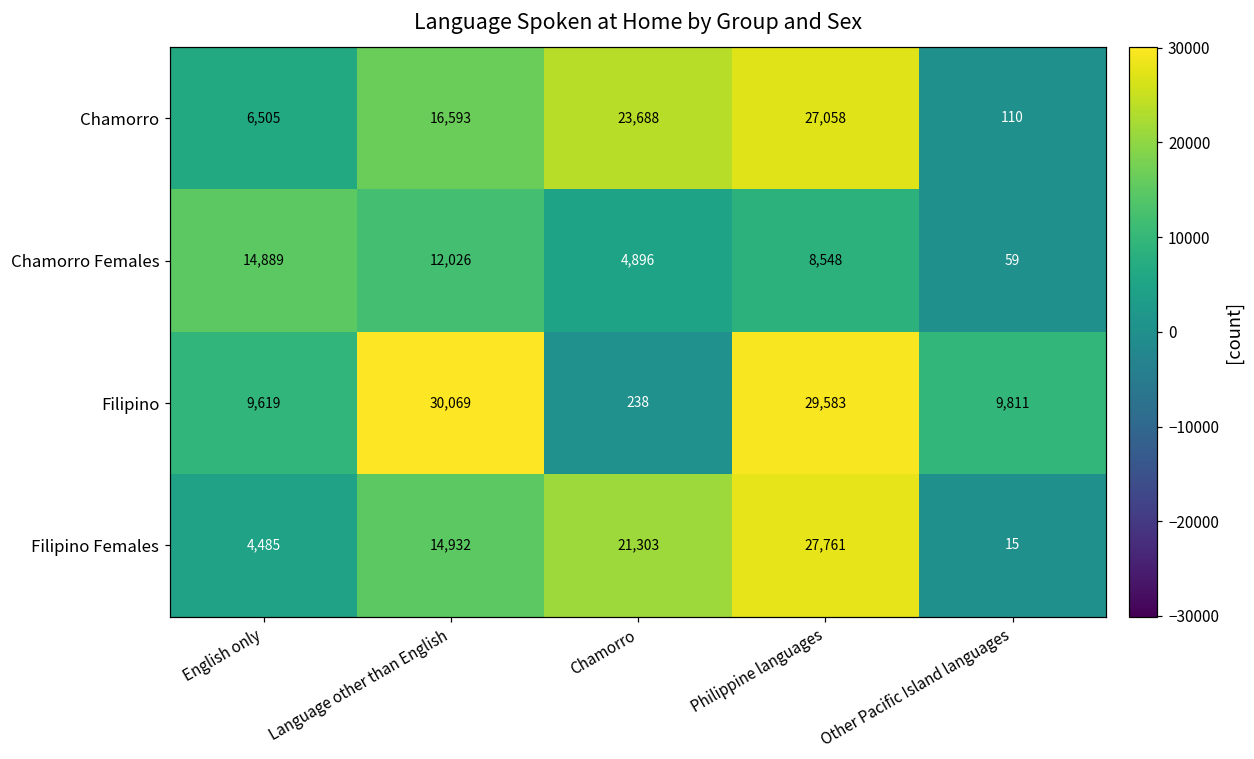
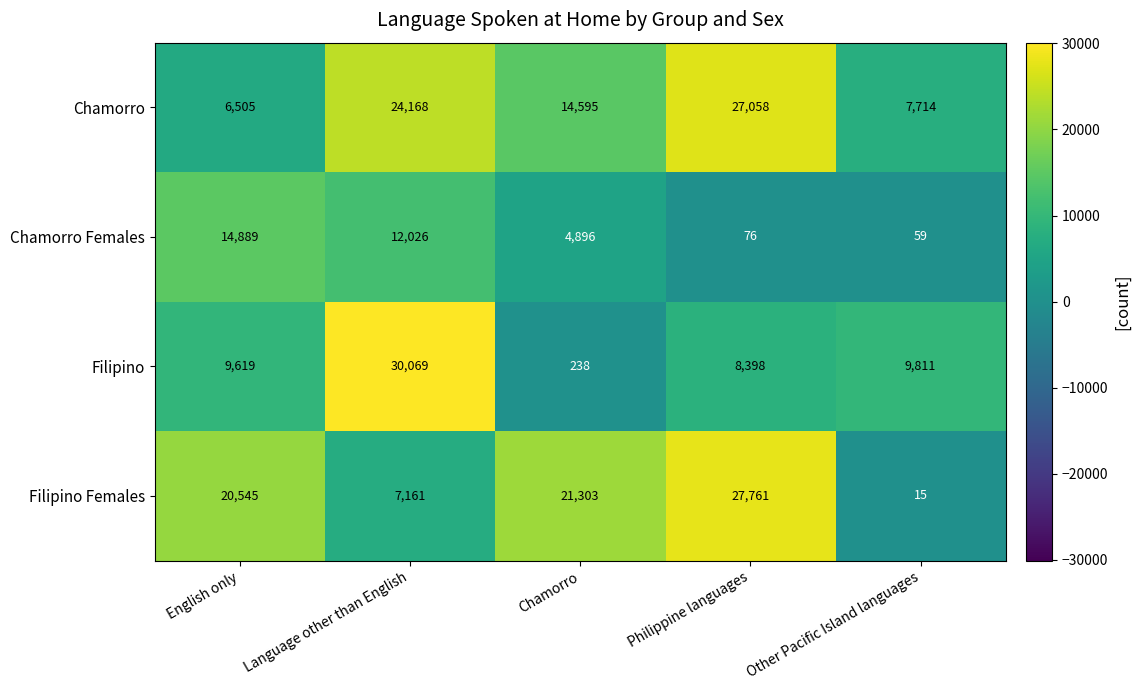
Chamorro, Language other than English: 16,593 -> 24,168
Chamorro, Chamorro: 23,688 -> 14,595
Chamorro, Other Pacific Island languages: 110 -> 7,714
Chamorro Females, Philippine languages: 8,548 -> 76
Filipino, Philippine languages: 29,583 -> 8,398
Filipino Females, English only: 4,485 -> 20,545
Filipino Females, Language other than English: 14,932 -> 7,161
